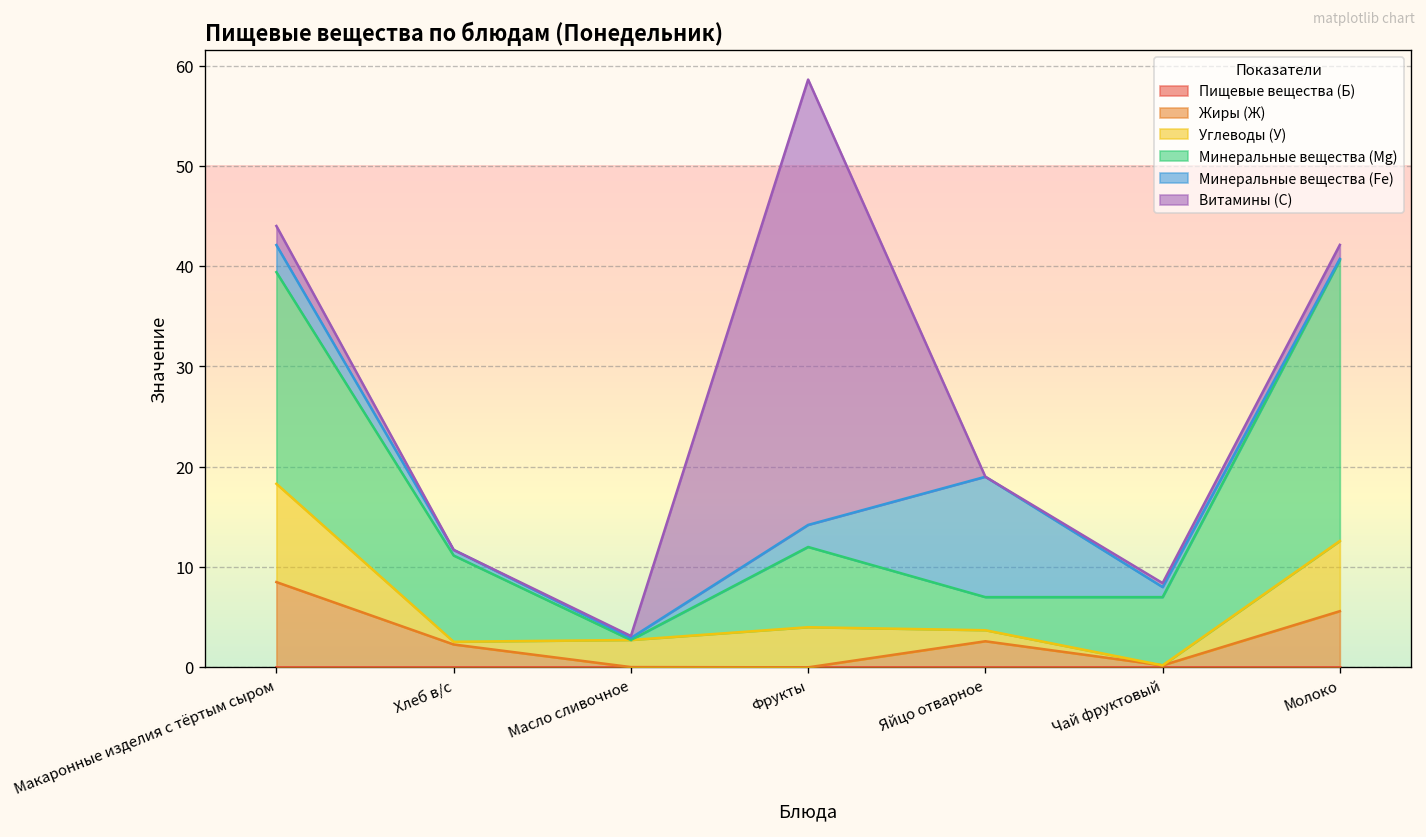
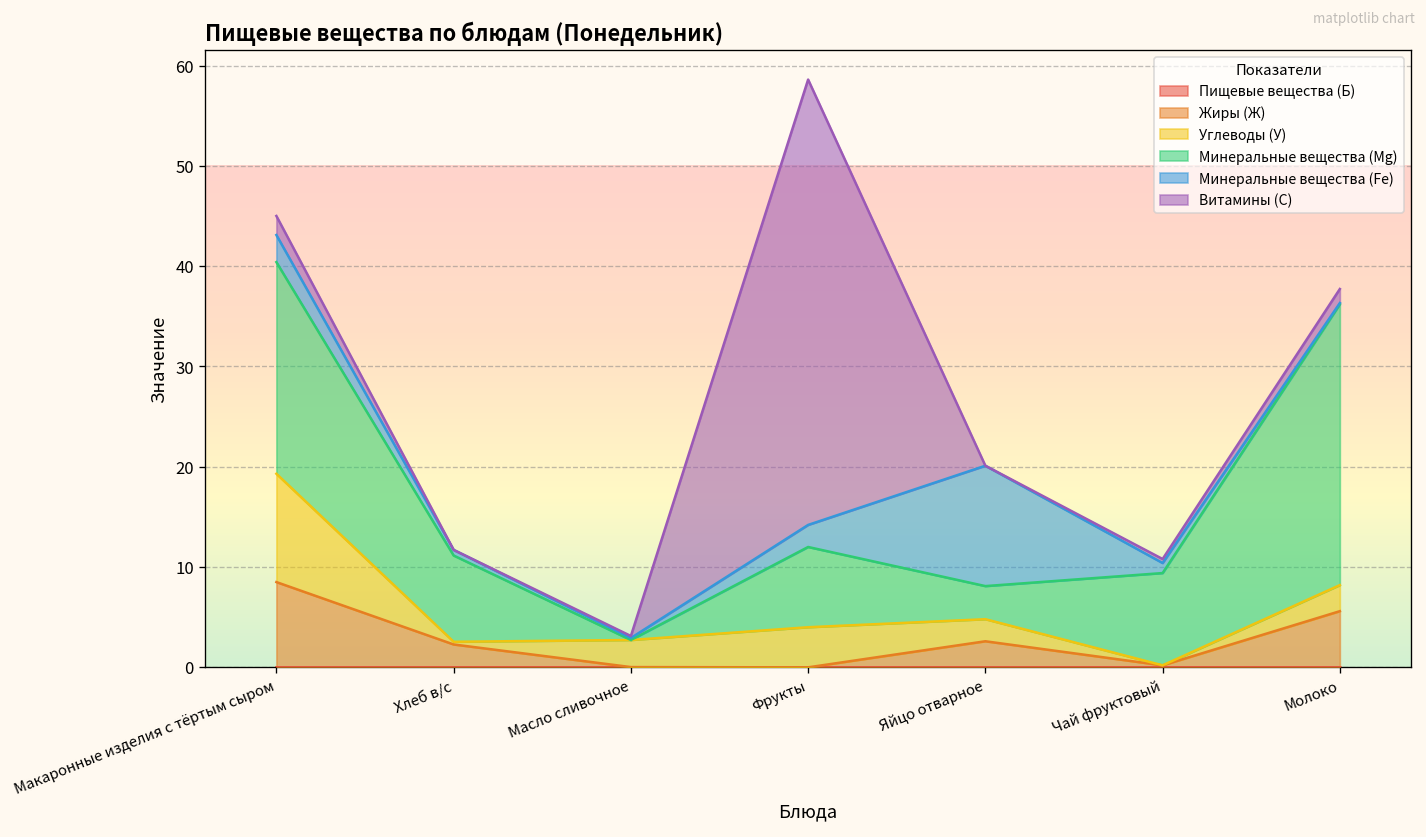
Углеводы (У), Макаронные изделия с тёртым сыром: 10 -> 11
Углеводы (У), Яйцо отварное: 1 -> 2
Минеральные вещества (Mg), Чай фруктовый: 7 -> 9
Углеводы (У), Молоко: 7 -> 3
